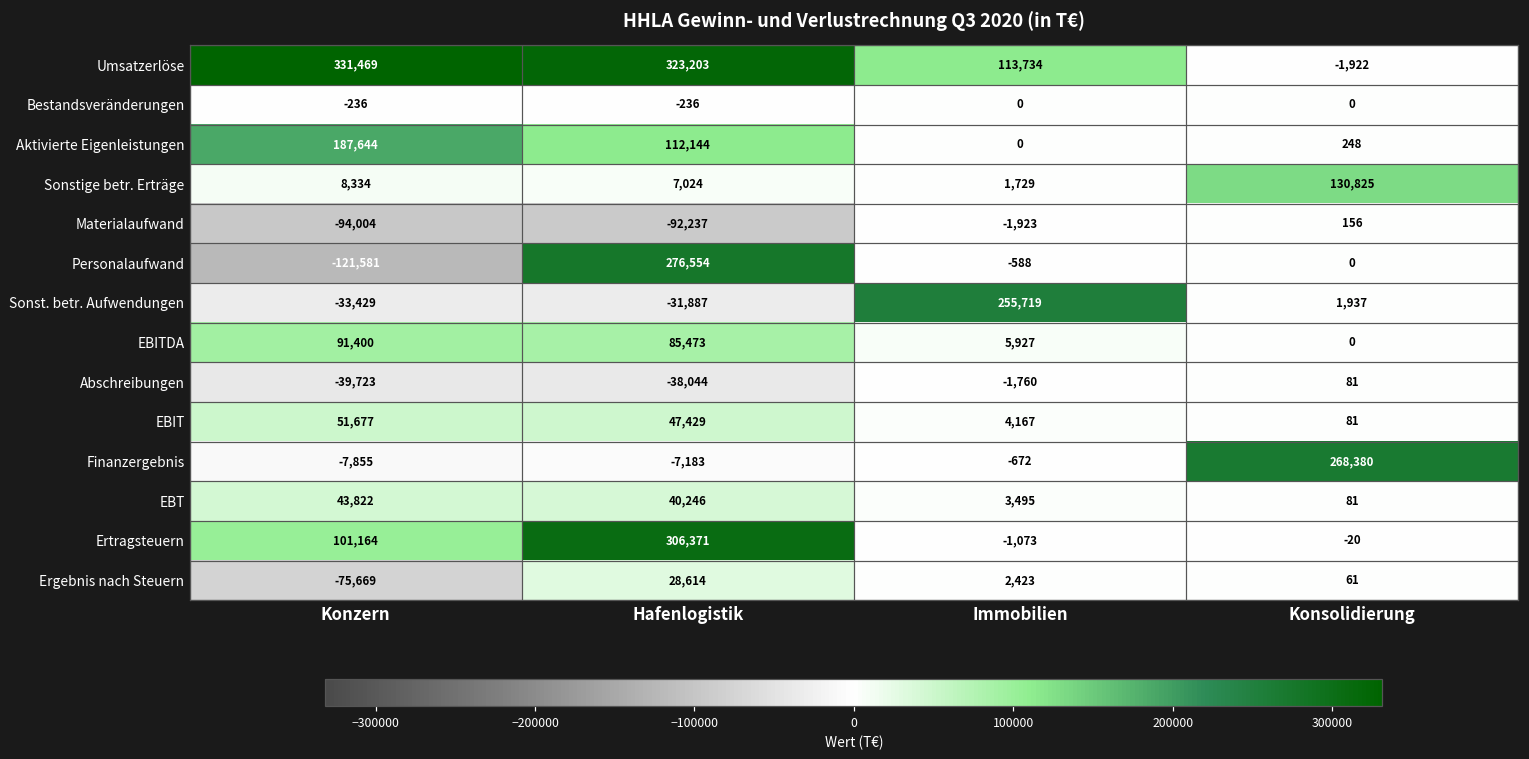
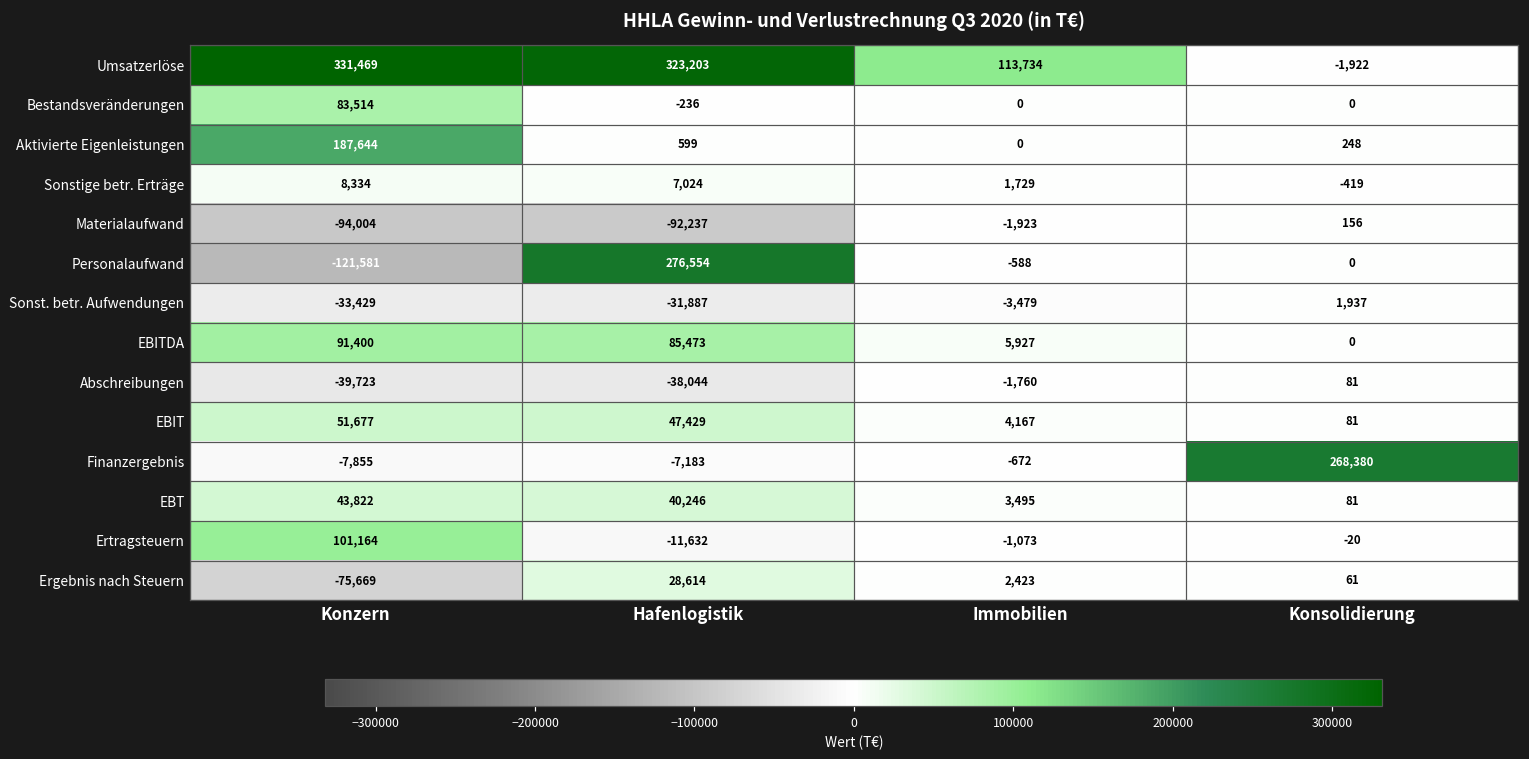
Bestandsveränderungen, Konzern: -236 -> 83,514
Aktivierte Eigenleistungen, Hafenlogistik: 112,144 -> 599
Sonstige betr. Erträge, Konsolidierung: 130,825 -> -419
Sonst. betr. Aufwendungen, Immobilien: 255,719 -> -3,479
Ertragsteuern, Hafenlogistik: 306,371 -> -11,632
